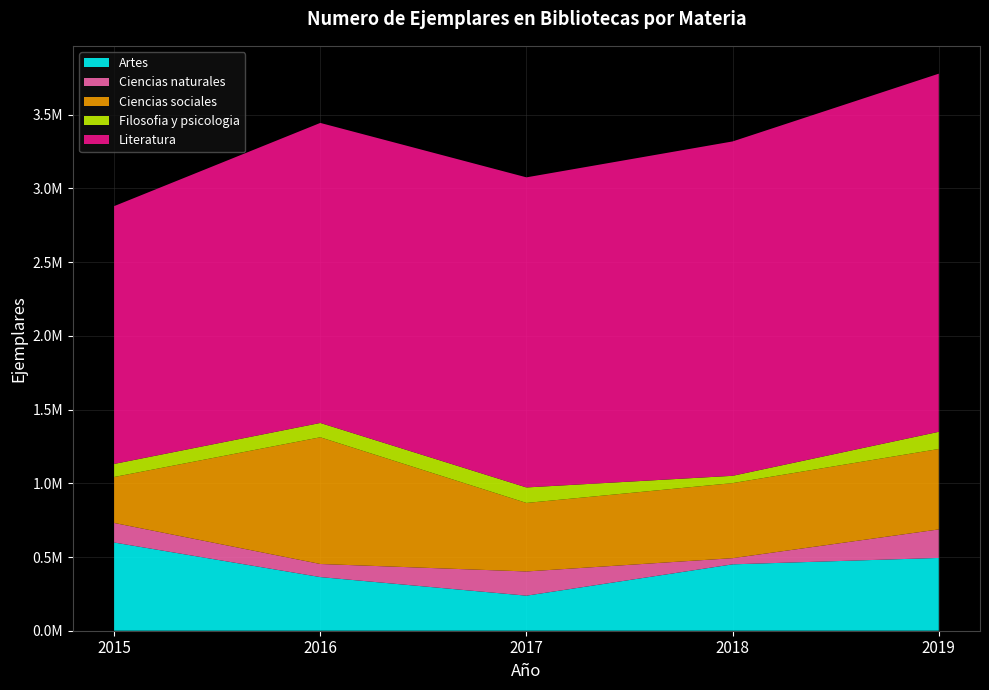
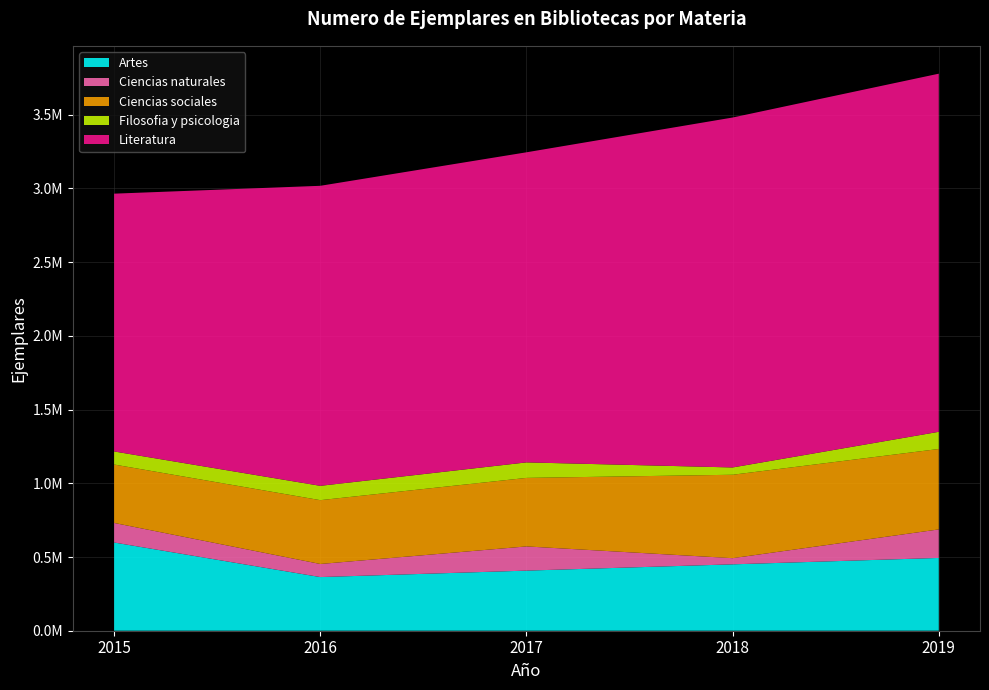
Ciencias sociales, 2015: 310000 -> 400000
Ciencias sociales, 2016: 860000 -> 430000
Artes, 2017: 240000 -> 410000
Ciencias sociales, 2018: 510000 -> 570000
Literatura, 2018: 2270000 -> 2370000
